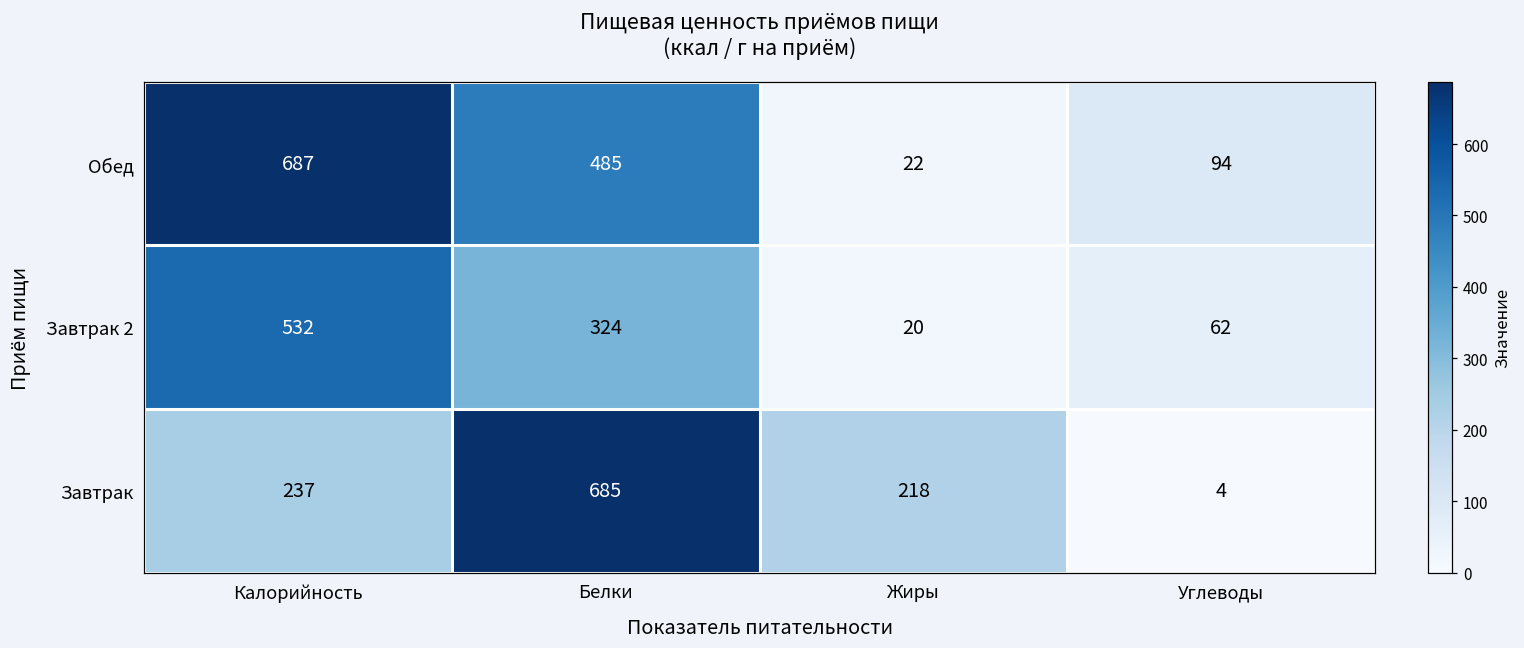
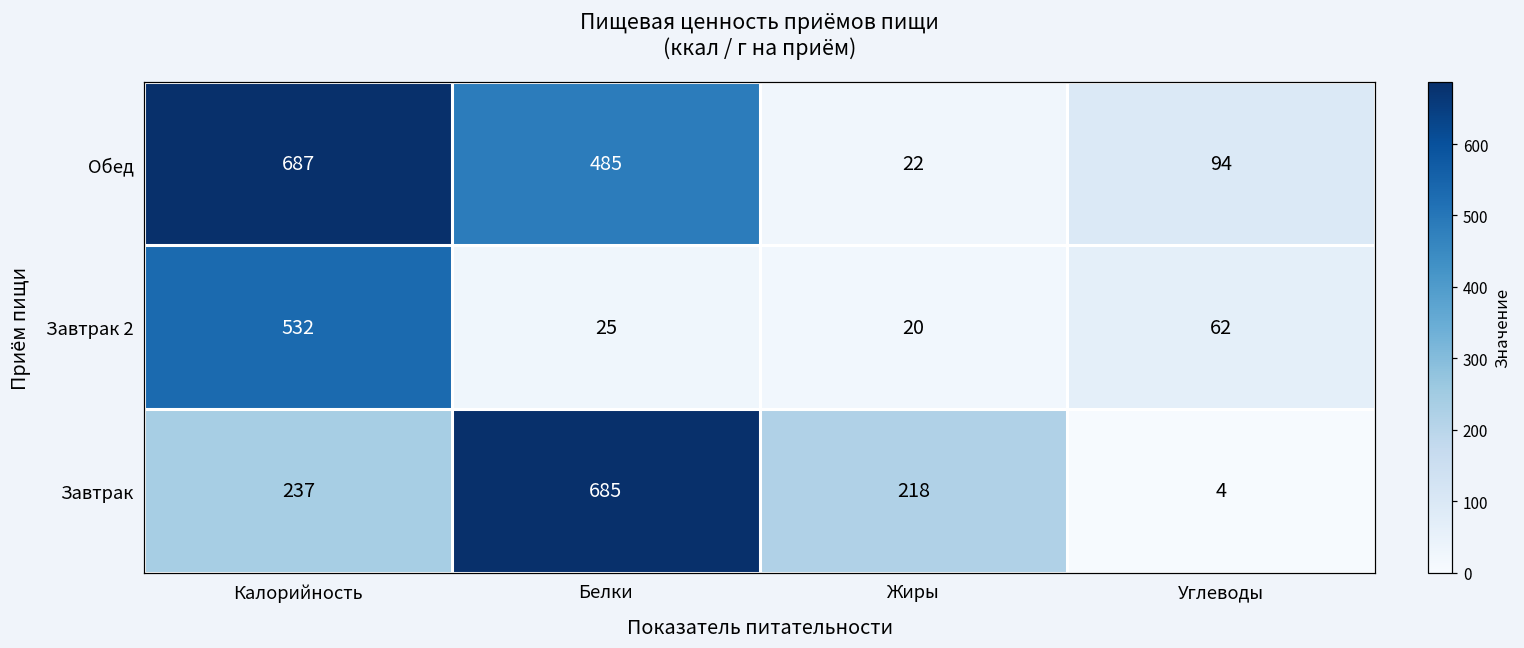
Завтрак 2, Белки: 324 -> 25
